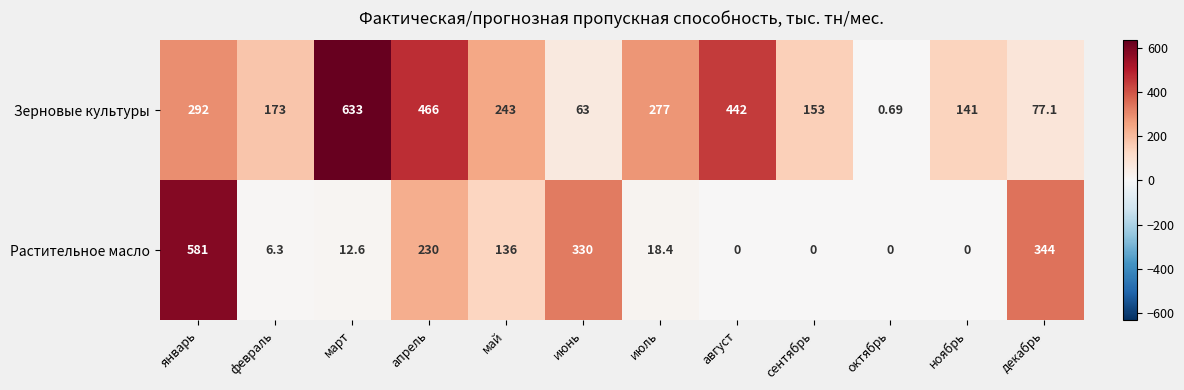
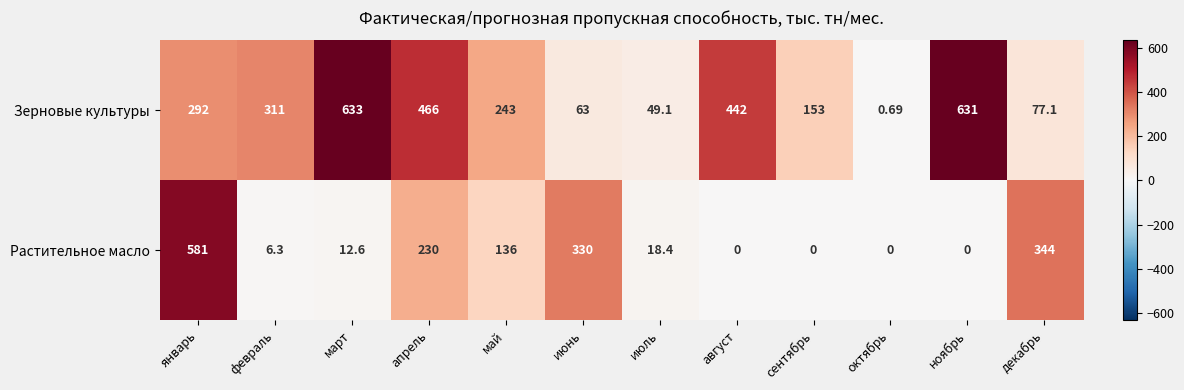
Зерновые культуры, февраль: 173 -> 311
Зерновые культуры, июль: 277 -> 49.1
Зерновые культуры, ноябрь: 141 -> 631
